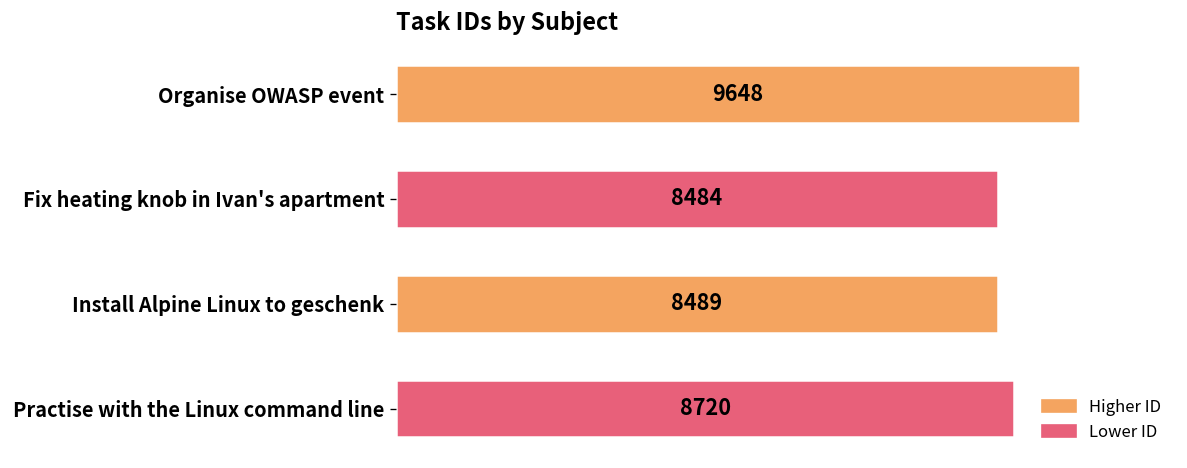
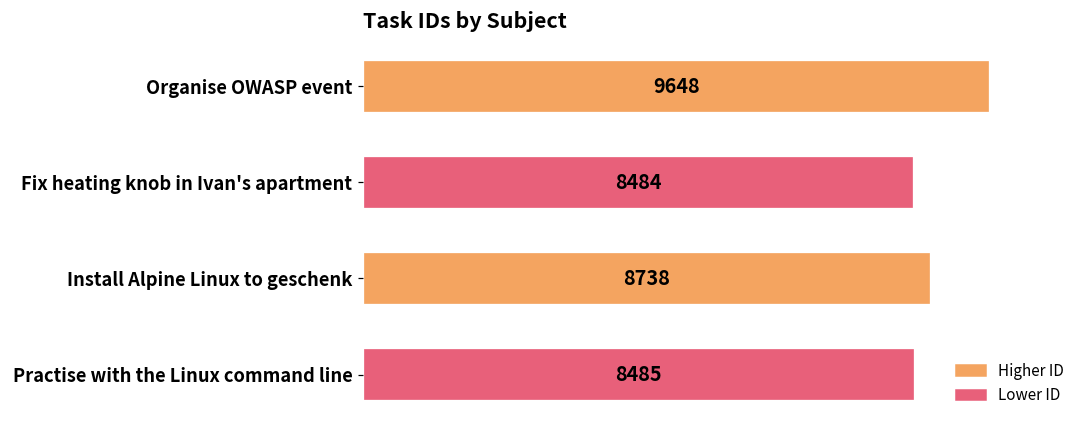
Install Alpine Linux to geschenk: 8489 -> 8738
Practise with the Linux command line: 8720 -> 8485
